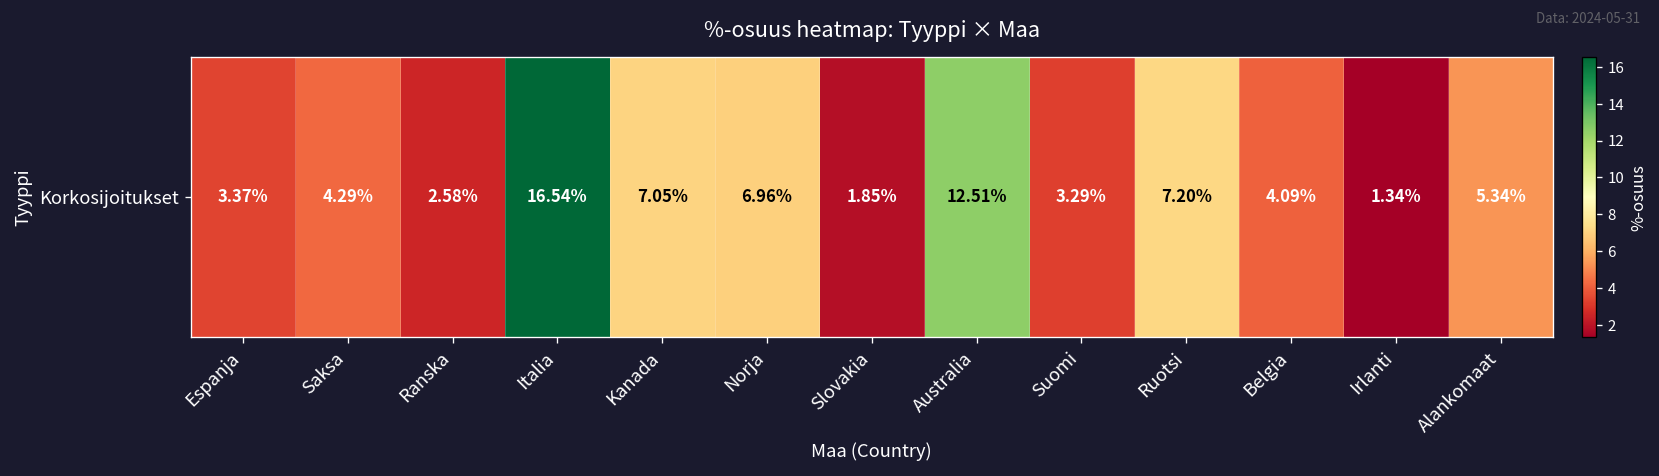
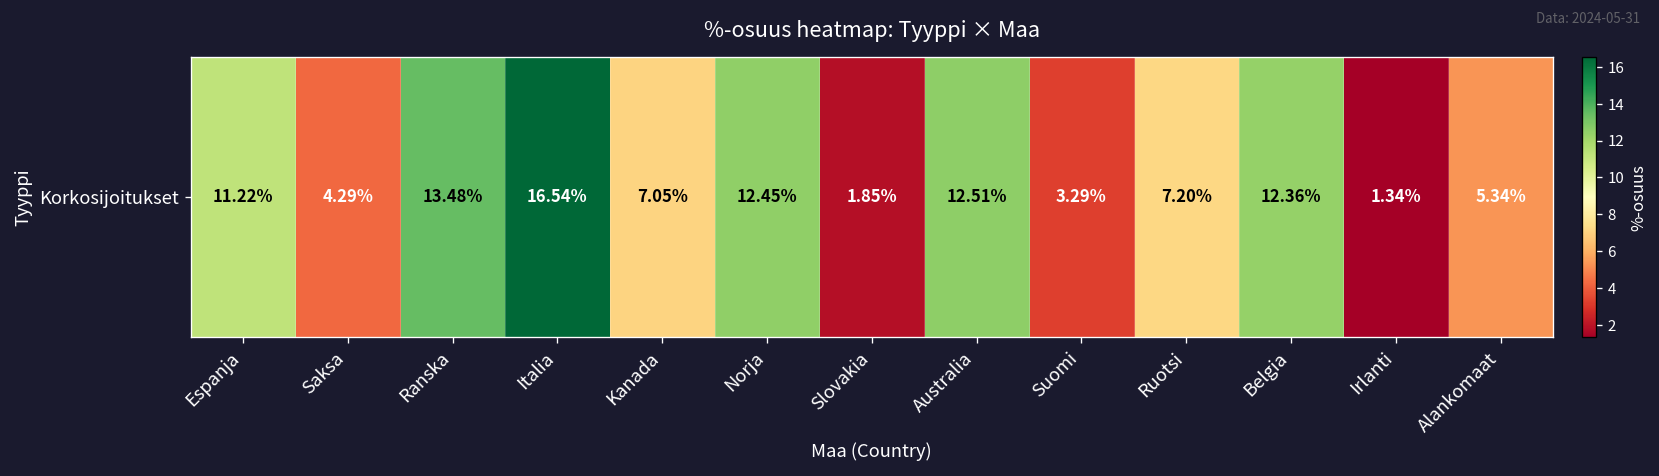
Korkosijoitukset, Espanja: 3.37% -> 11.22%
Korkosijoitukset, Ranska: 2.58% -> 13.48%
Korkosijoitukset, Norja: 6.96% -> 12.45%
Korkosijoitukset, Belgia: 4.09% -> 12.36%
